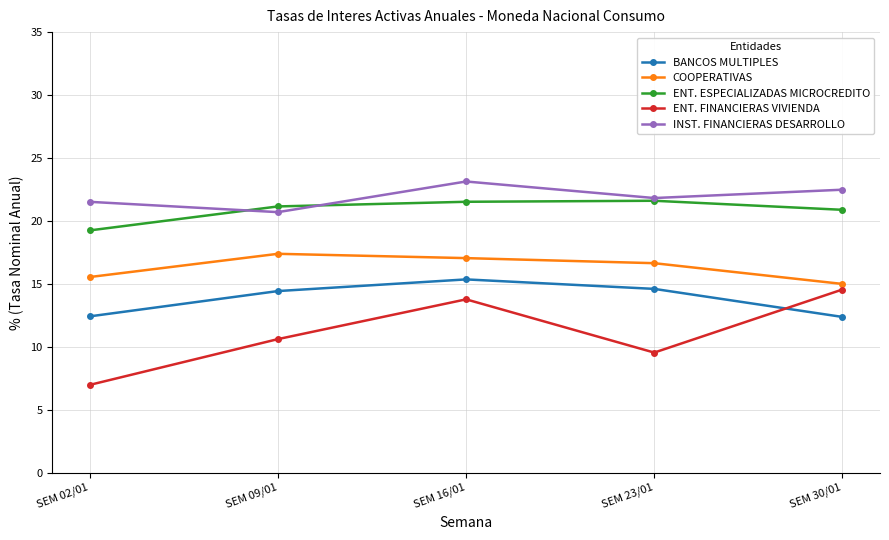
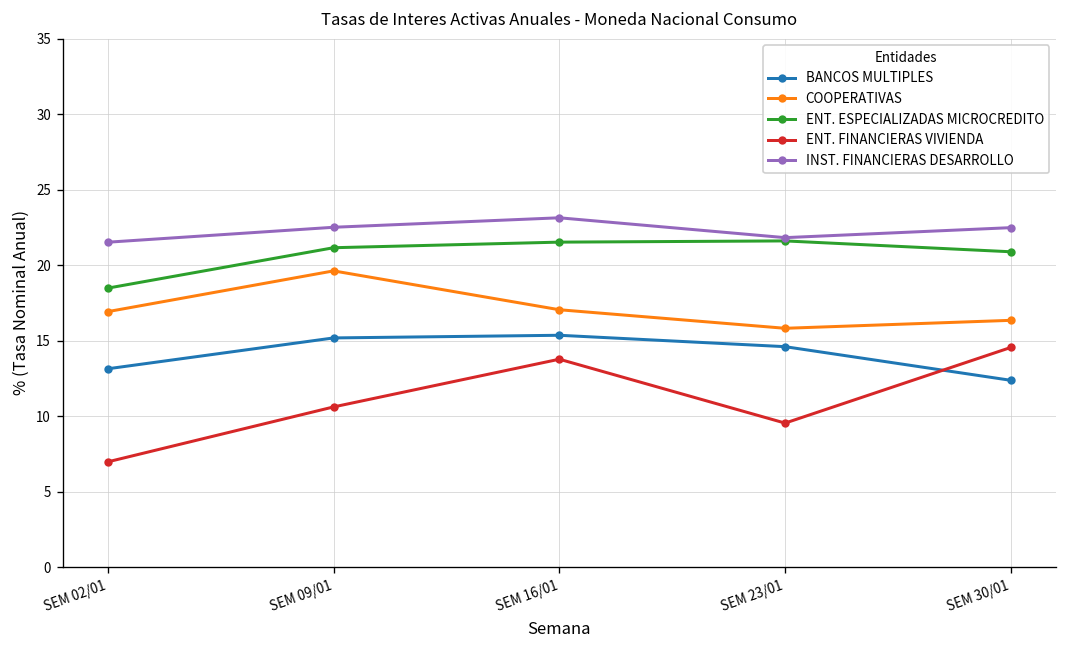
BANCOS MULTIPLES, SEM 02/01: 12.4 -> 13.1
COOPERATIVAS, SEM 02/01: 15.5 -> 16.9
ENT. ESPECIALIZADAS MICROCREDITO, SEM 02/01: 19.2 -> 18.5
BANCOS MULTIPLES, SEM 09/01: 14.4 -> 15.2
COOPERATIVAS, SEM 09/01: 17.4 -> 19.6
INST. FINANCIERAS DESARROLLO, SEM 09/01: 20.7 -> 22.5
COOPERATIVAS, SEM 23/01: 16.6 -> 15.8
COOPERATIVAS, SEM 30/01: 15.0 -> 16.3
